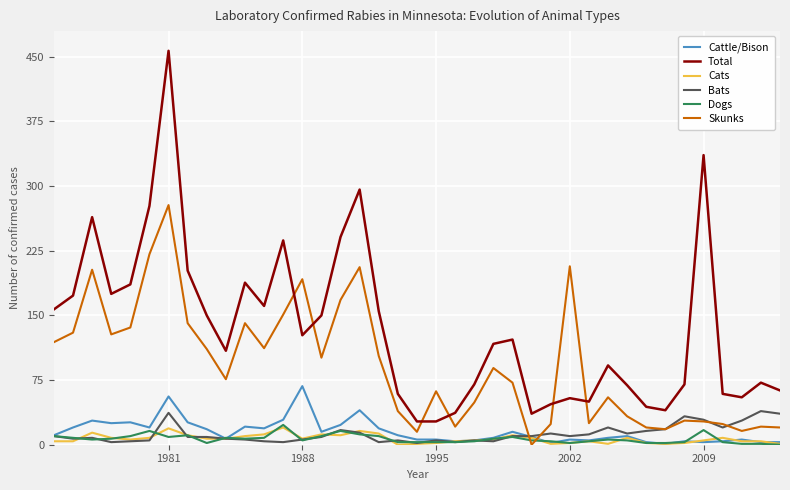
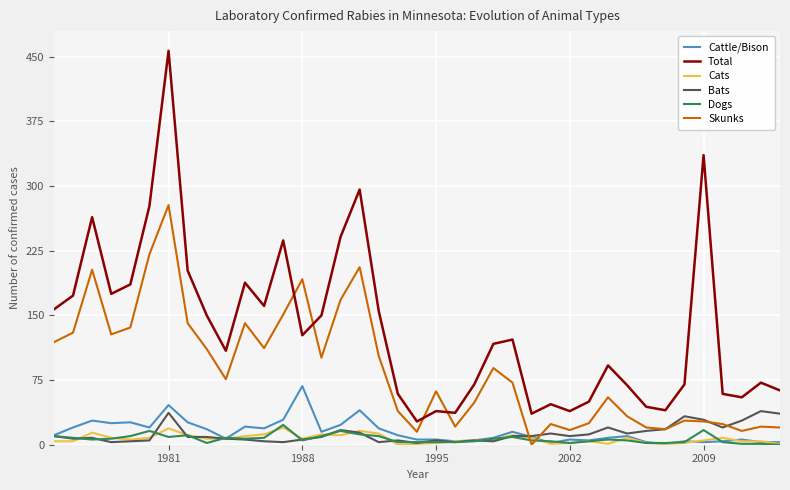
Cattle/Bison, 1981: 60 -> 50
Total, 1995: 30 -> 40
Total, 2002: 50 -> 40
Skunks, 2002: 210 -> 20
